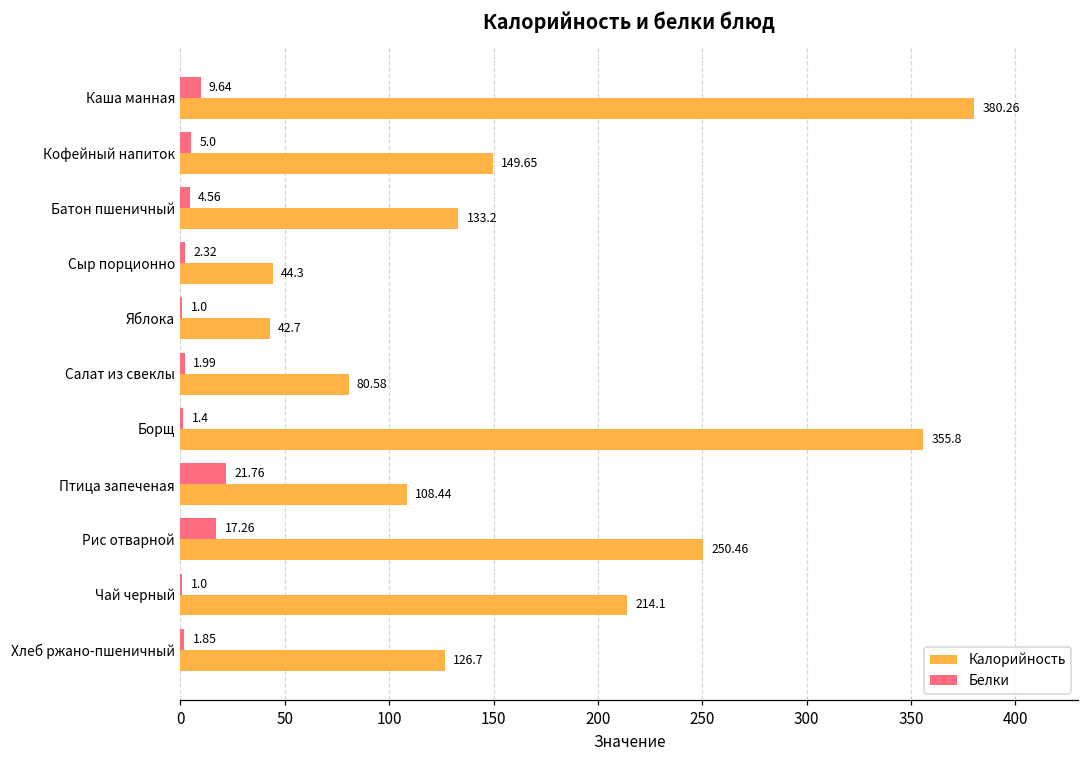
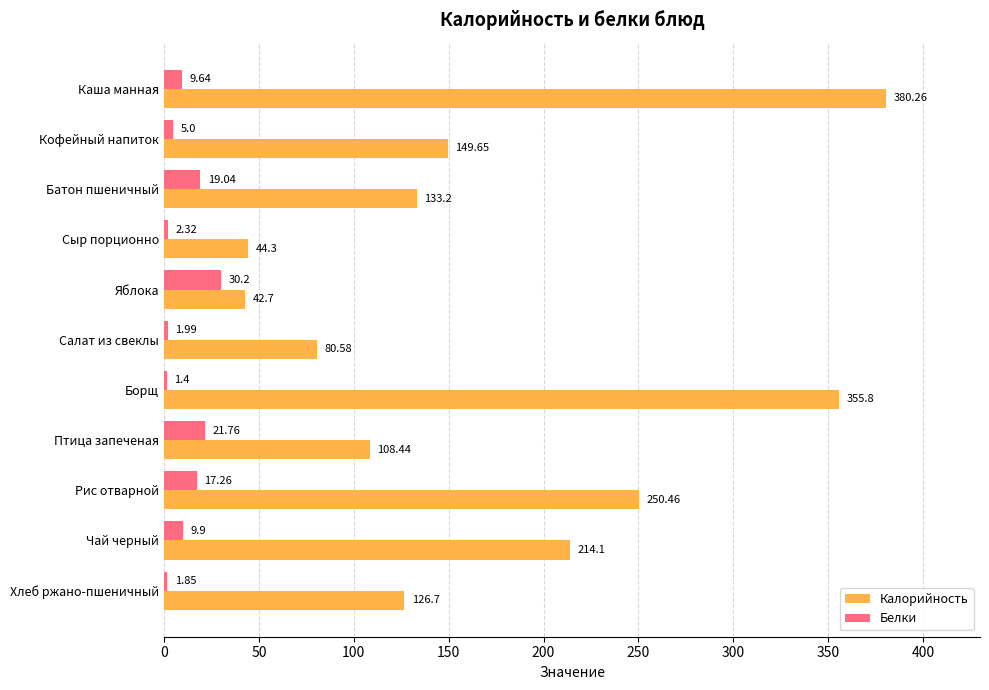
Белки, Батон пшеничный: 4.56 -> 19.04
Белки, Яблока: 1.0 -> 30.2
Белки, Чай черный: 1.0 -> 9.9
